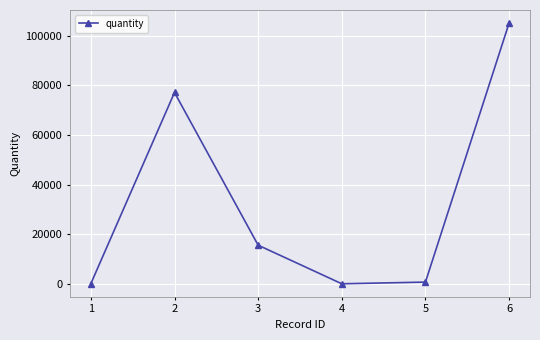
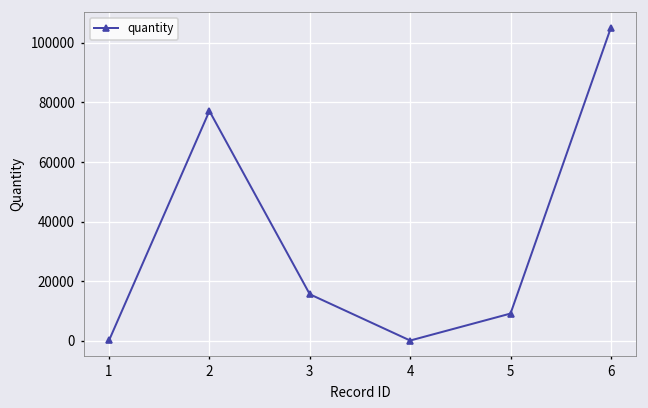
5: 1000 -> 9000
